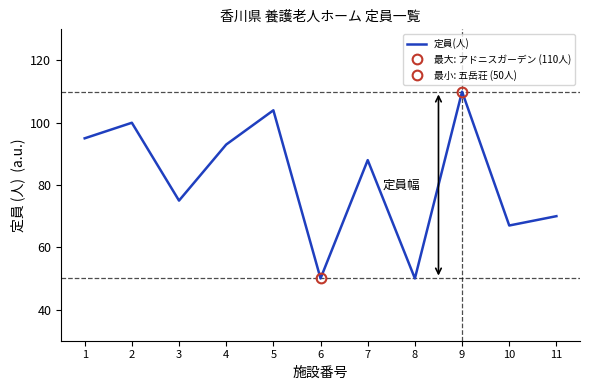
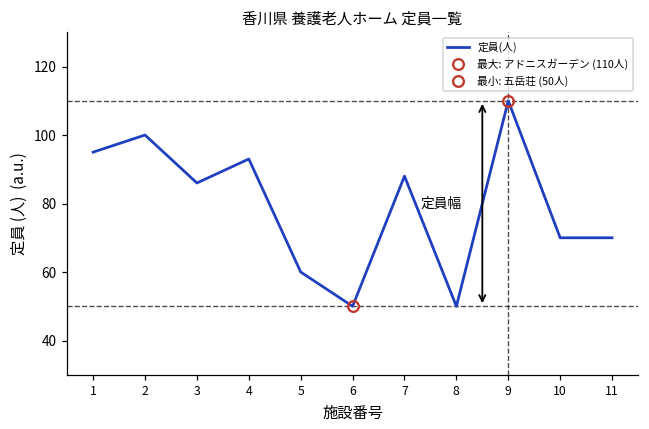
定員(人), 3: 75 -> 86
定員(人), 5: 104 -> 60
定員(人), 10: 67 -> 70
